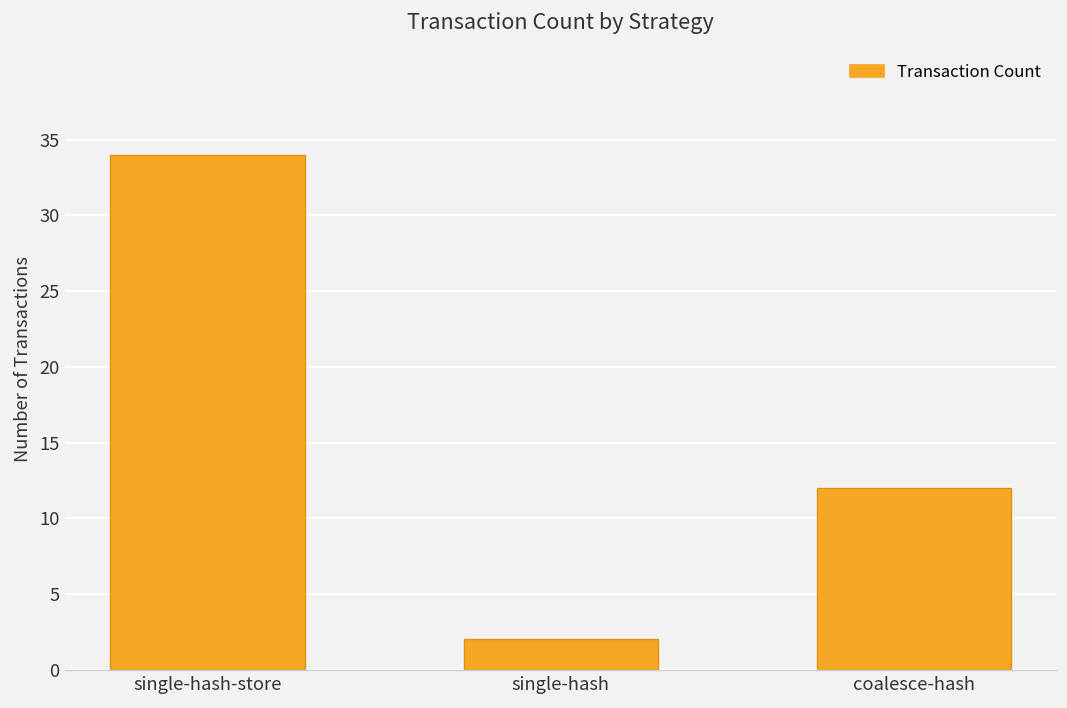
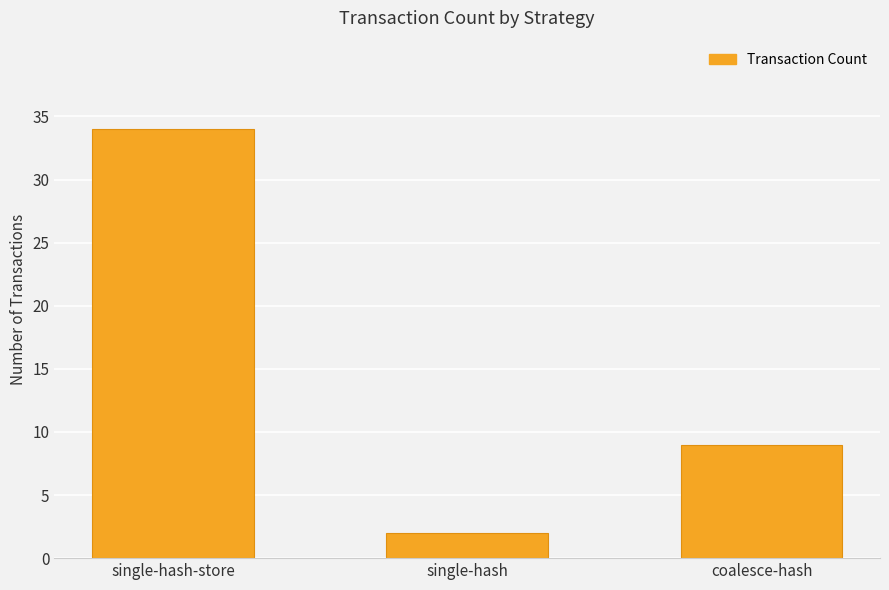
coalesce-hash: 12 -> 9
